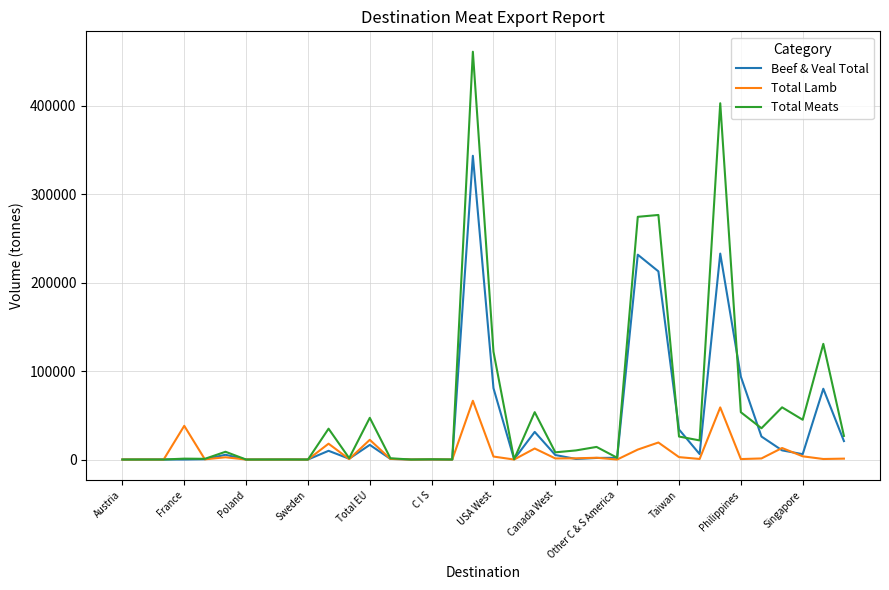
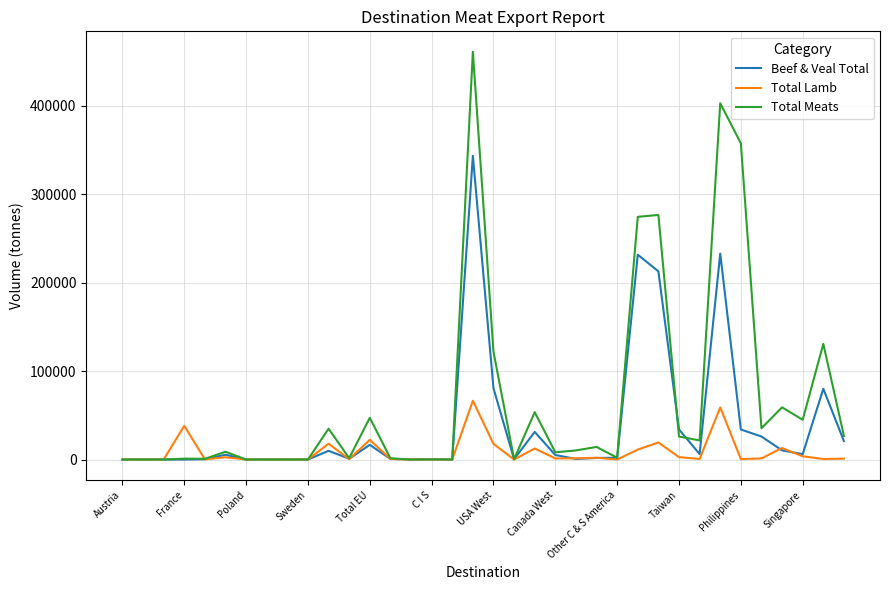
Total Lamb, USA West: 0 -> 20000
Beef & Veal Total, Philippines: 90000 -> 30000
Total Meats, Philippines: 50000 -> 360000
